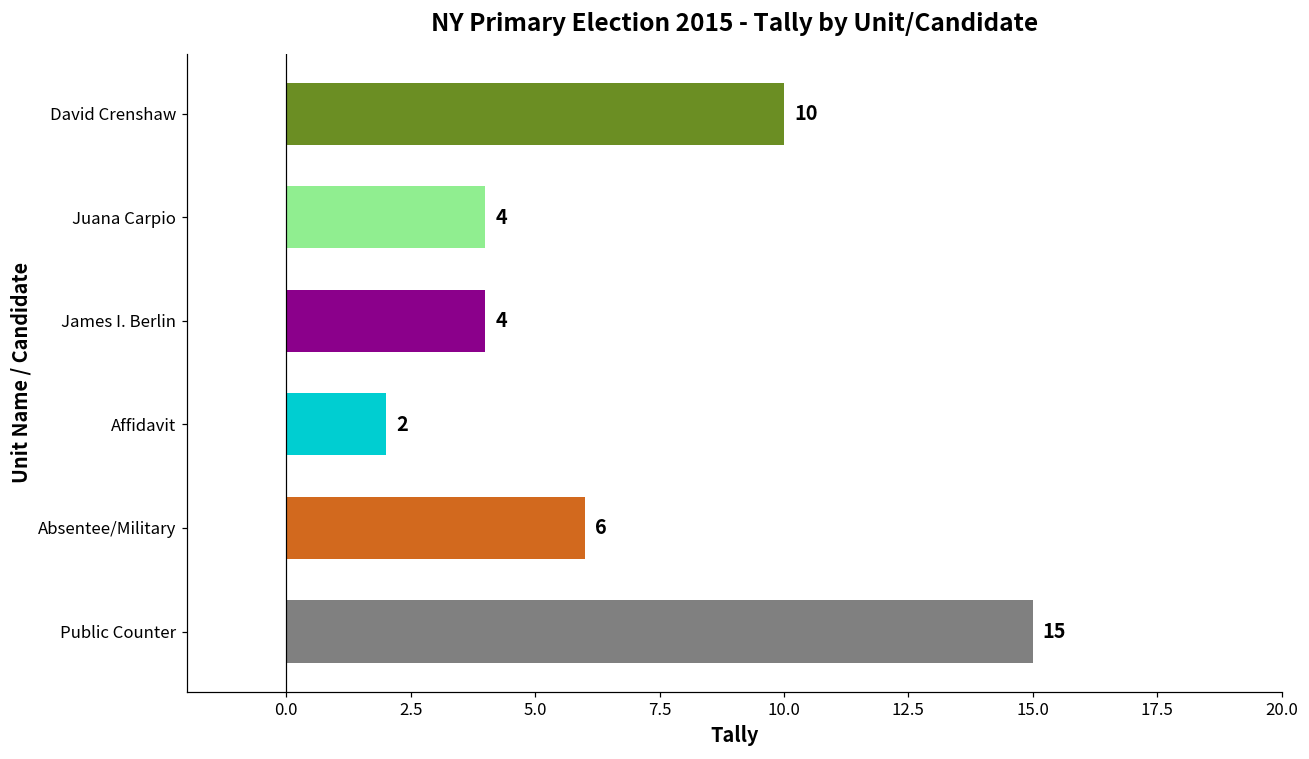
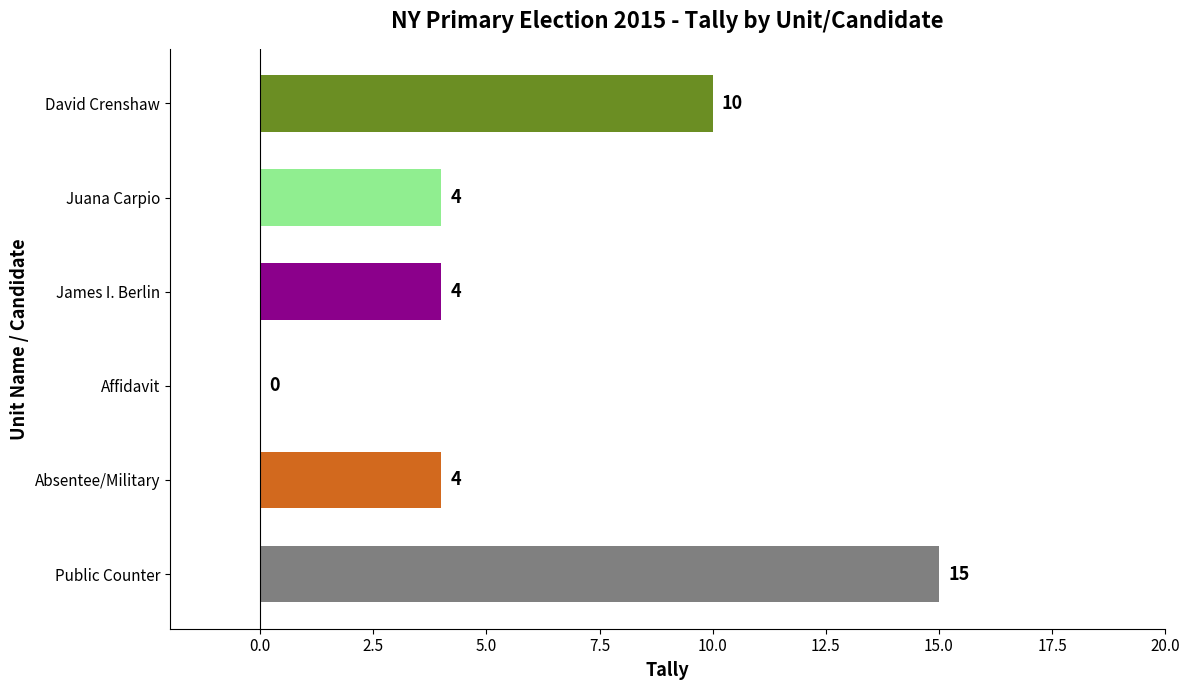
Affidavit: 2 -> 0
Absentee/Military: 6 -> 4
